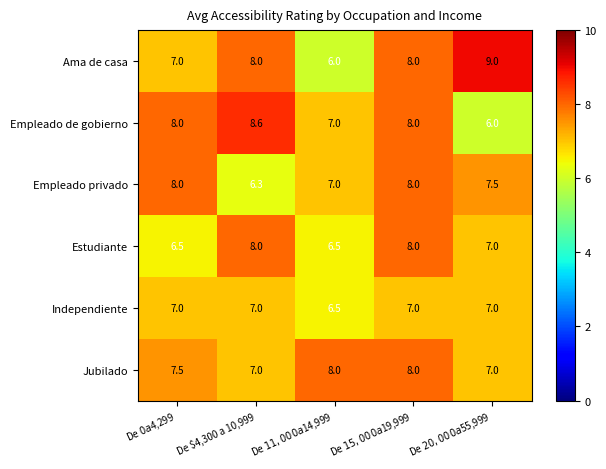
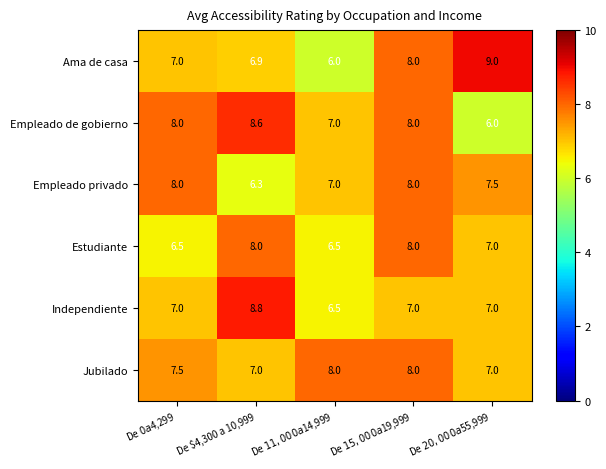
Ama de casa, De $4,300 a 10,999: 8.0 -> 6.9
Independiente, De $4,300 a 10,999: 7.0 -> 8.8
